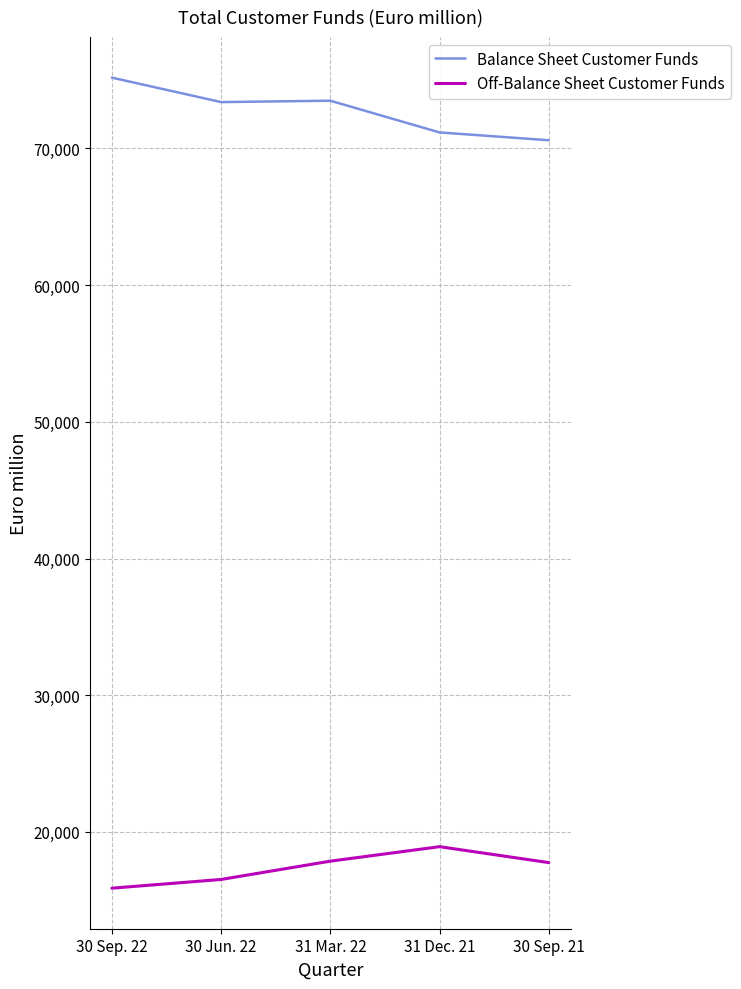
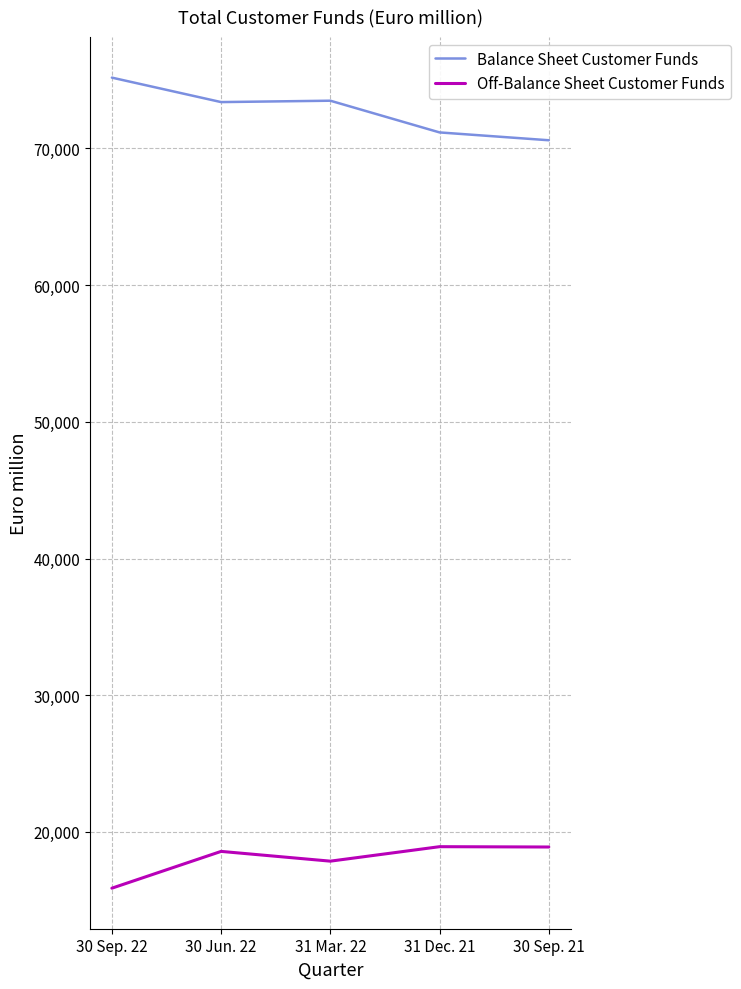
Off-Balance Sheet Customer Funds, 30 Jun. 22: 16,500 -> 18,600
Off-Balance Sheet Customer Funds, 30 Sep. 21: 17,800 -> 18,900
